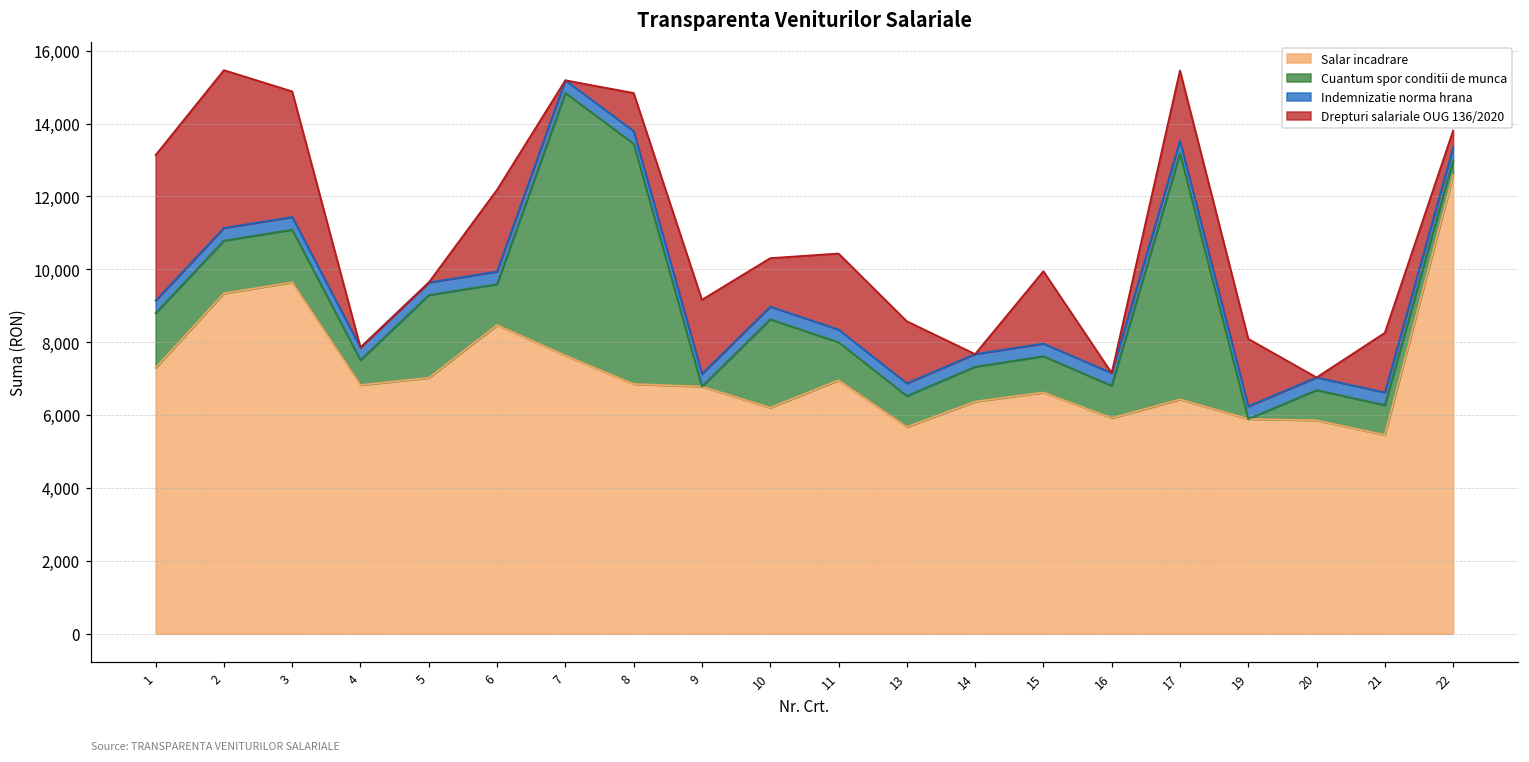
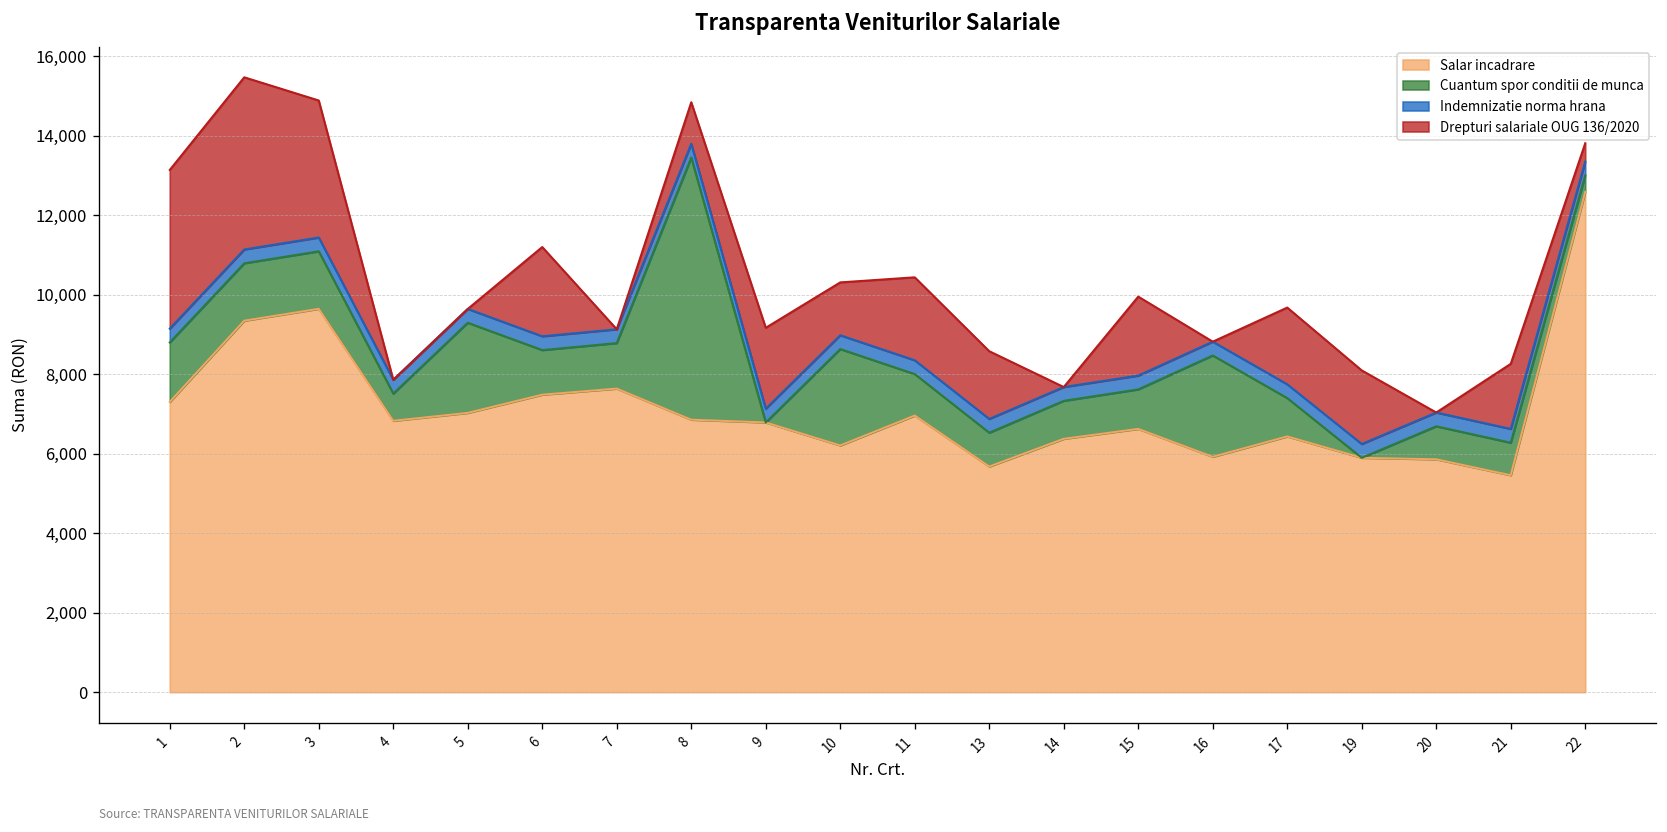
Salar incadrare, 6: 8,500 -> 7,500
Cuantum spor conditii de munca, 7: 7,200 -> 1,100
Cuantum spor conditii de munca, 16: 900 -> 2,500
Cuantum spor conditii de munca, 17: 6,700 -> 1,000
